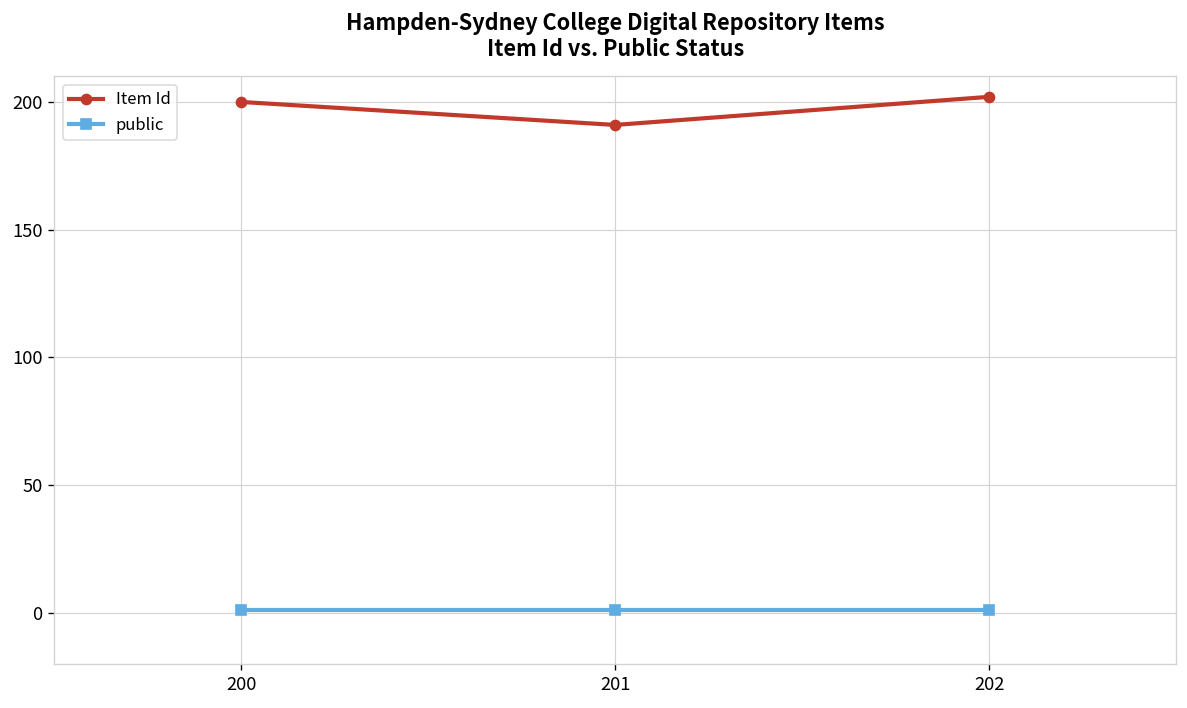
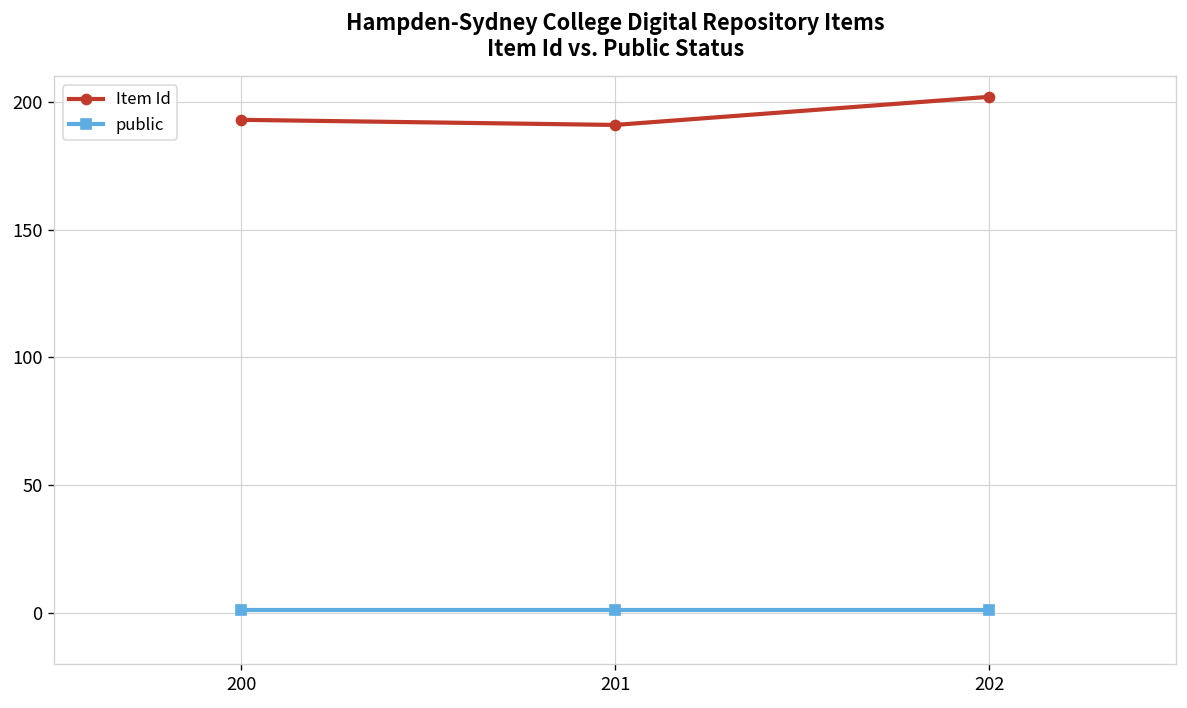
Item Id, 200: 200 -> 193
